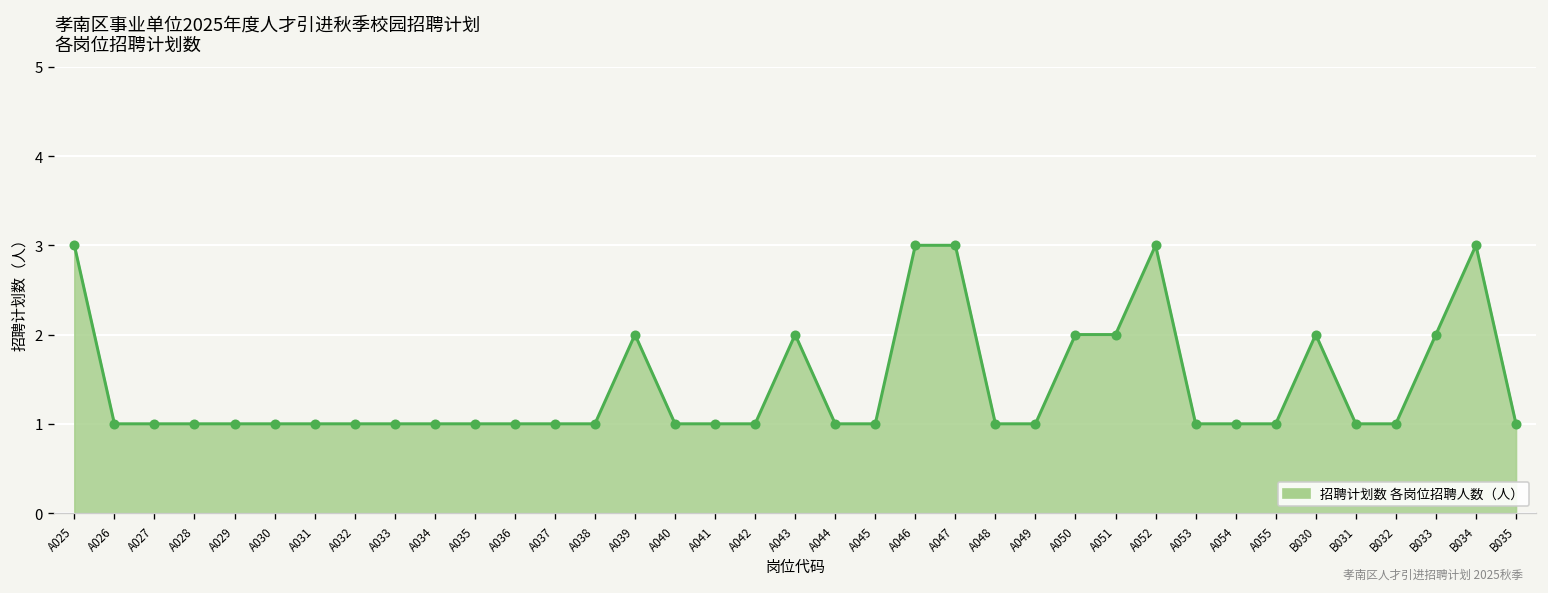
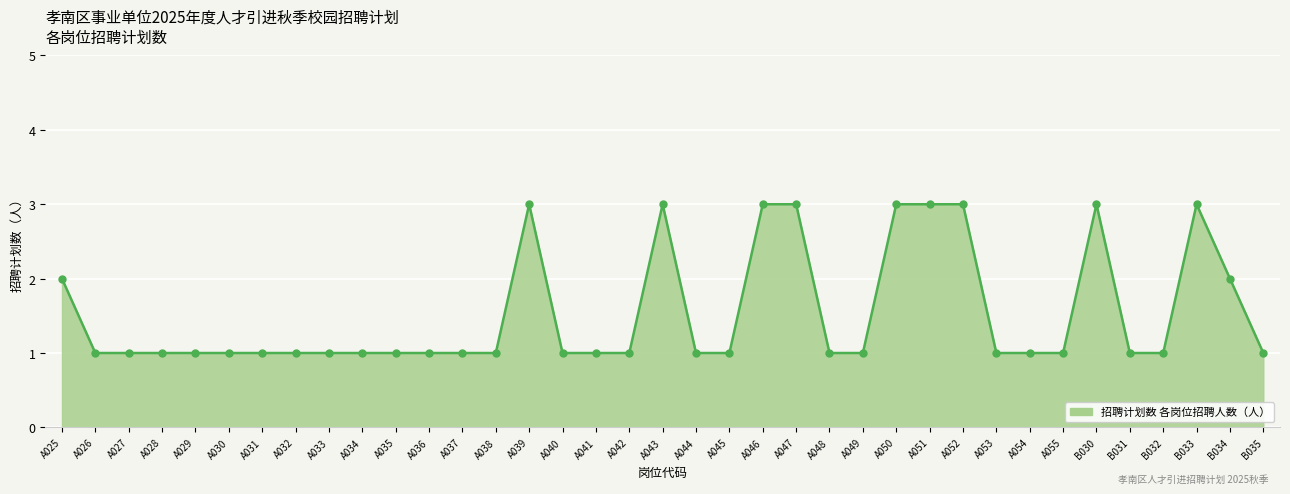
A025: 3 -> 2
A039: 2 -> 3
A043: 2 -> 3
A050: 2 -> 3
A051: 2 -> 3
B030: 2 -> 3
B033: 2 -> 3
B034: 3 -> 2
